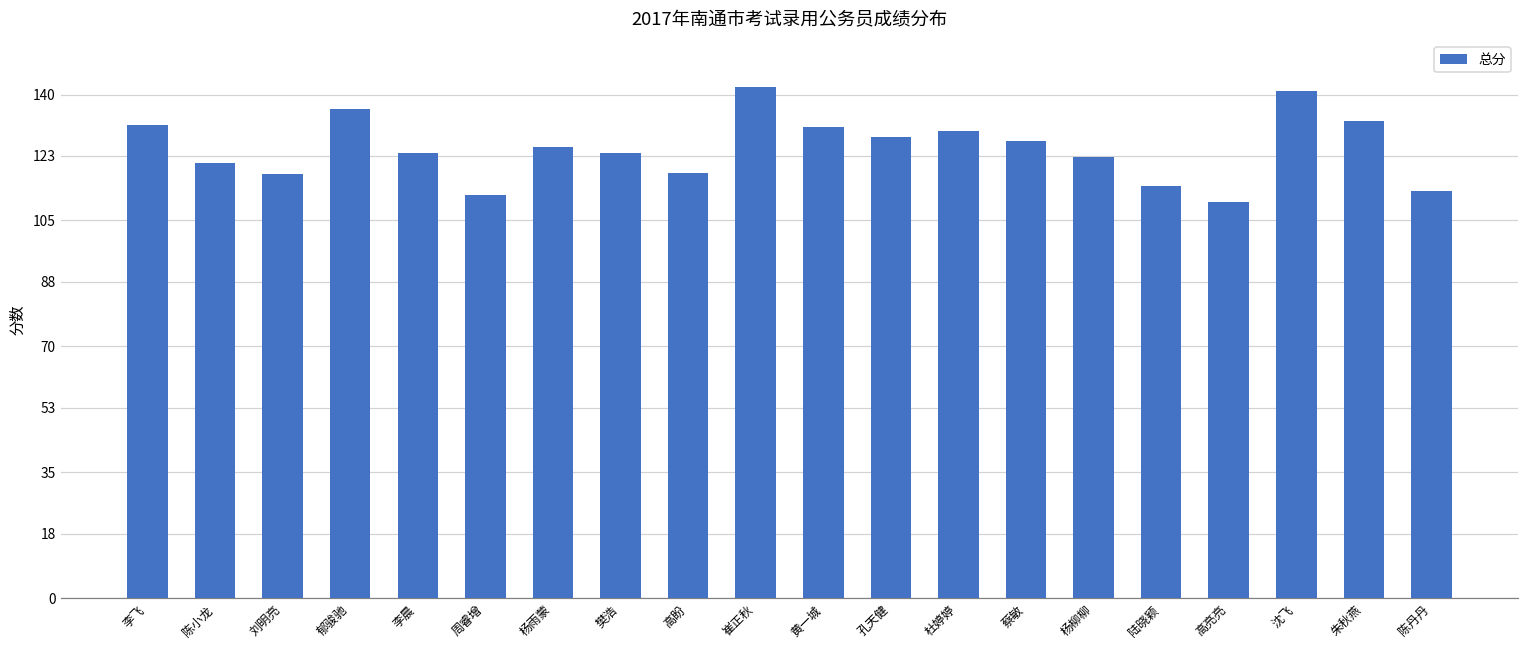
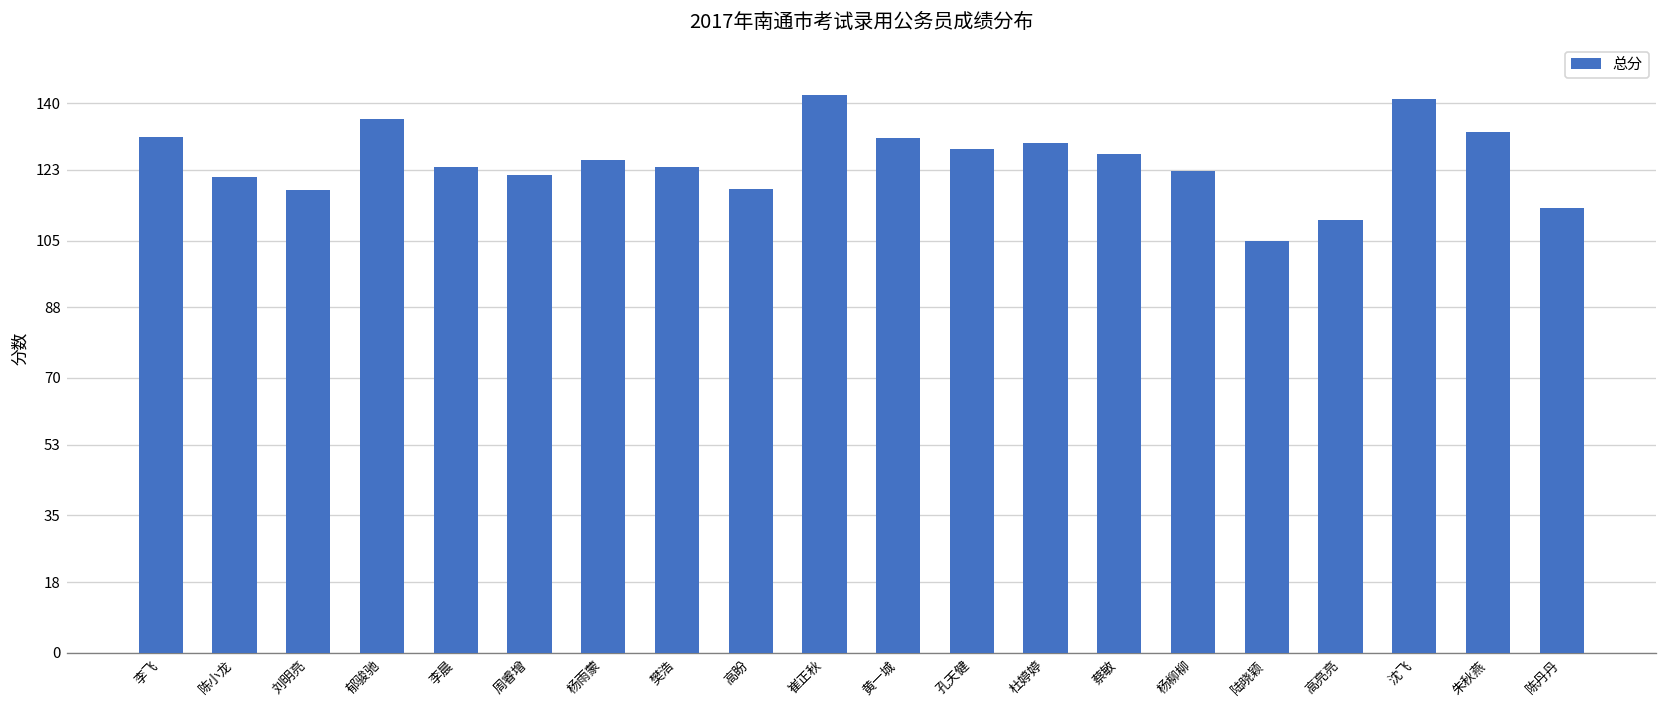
周睿增: 112 -> 122
陆晓颖: 115 -> 105
